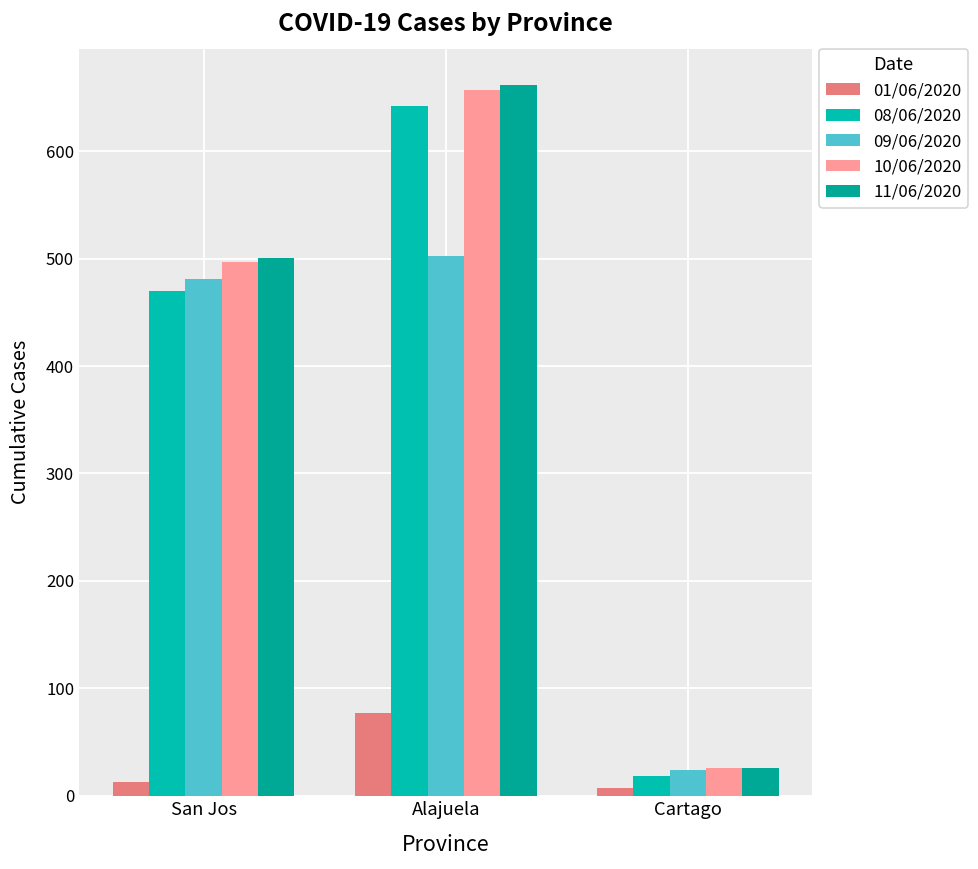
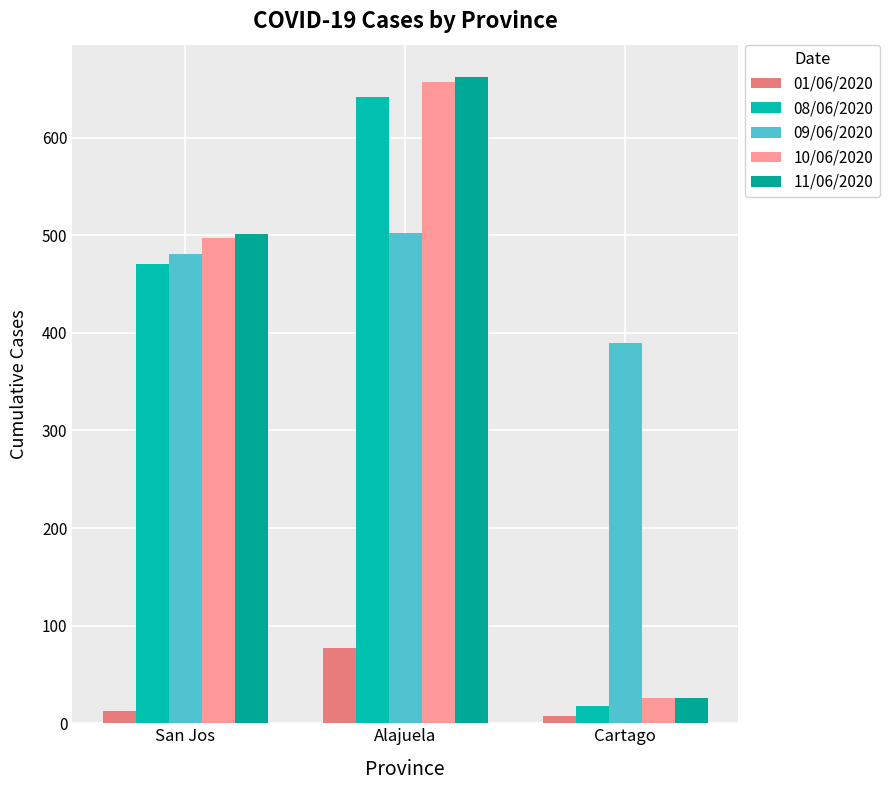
09/06/2020, Cartago: 20 -> 390
